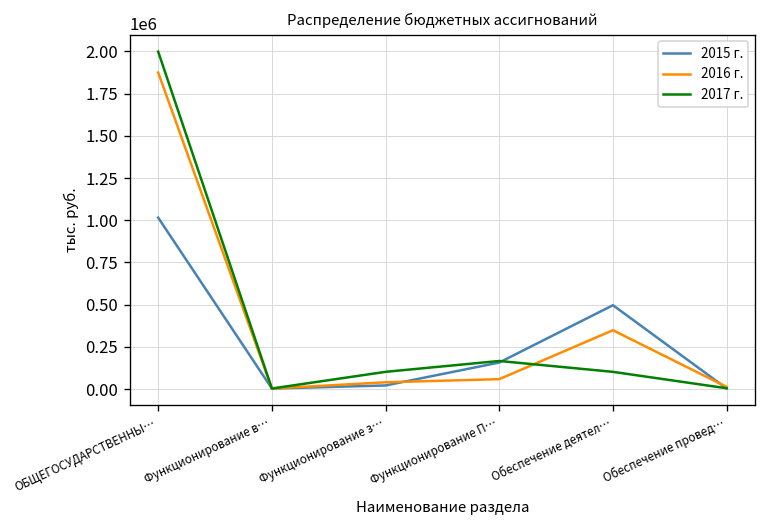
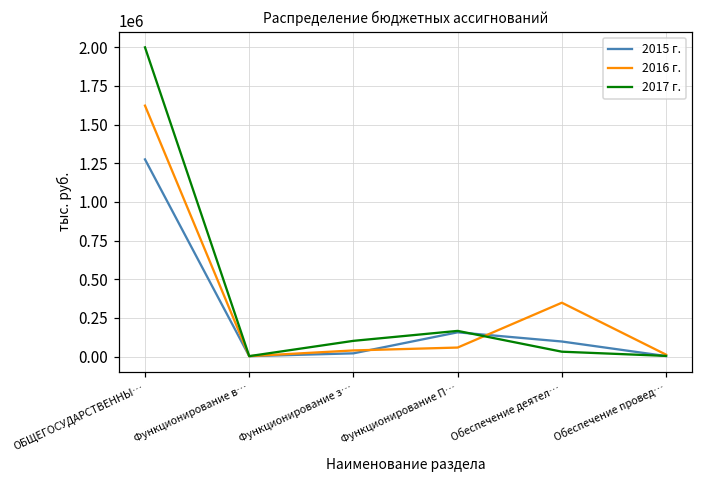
2015 г., ОБЩЕГОСУДАРСТВЕННЫ…: 1020000 -> 1270000
2016 г., ОБЩЕГОСУДАРСТВЕННЫ…: 1880000 -> 1620000
2015 г., Обеспечение деятел…: 500000 -> 100000
2017 г., Обеспечение деятел…: 100000 -> 30000
